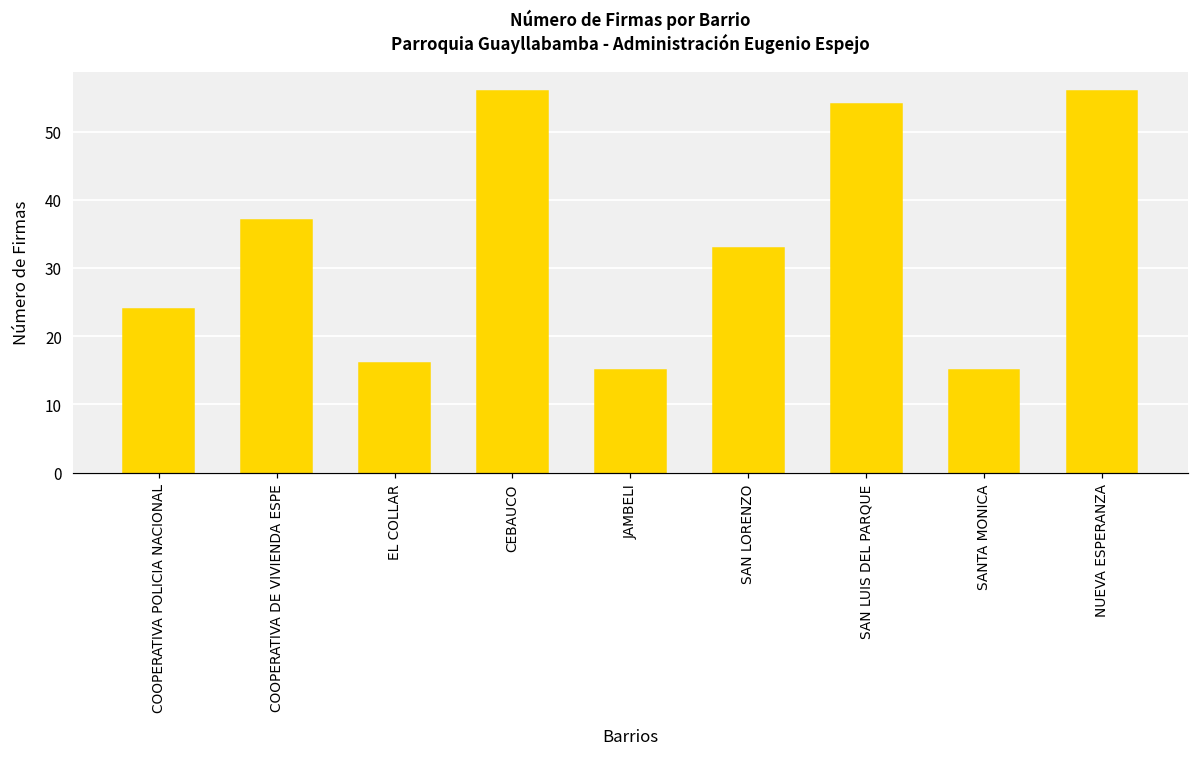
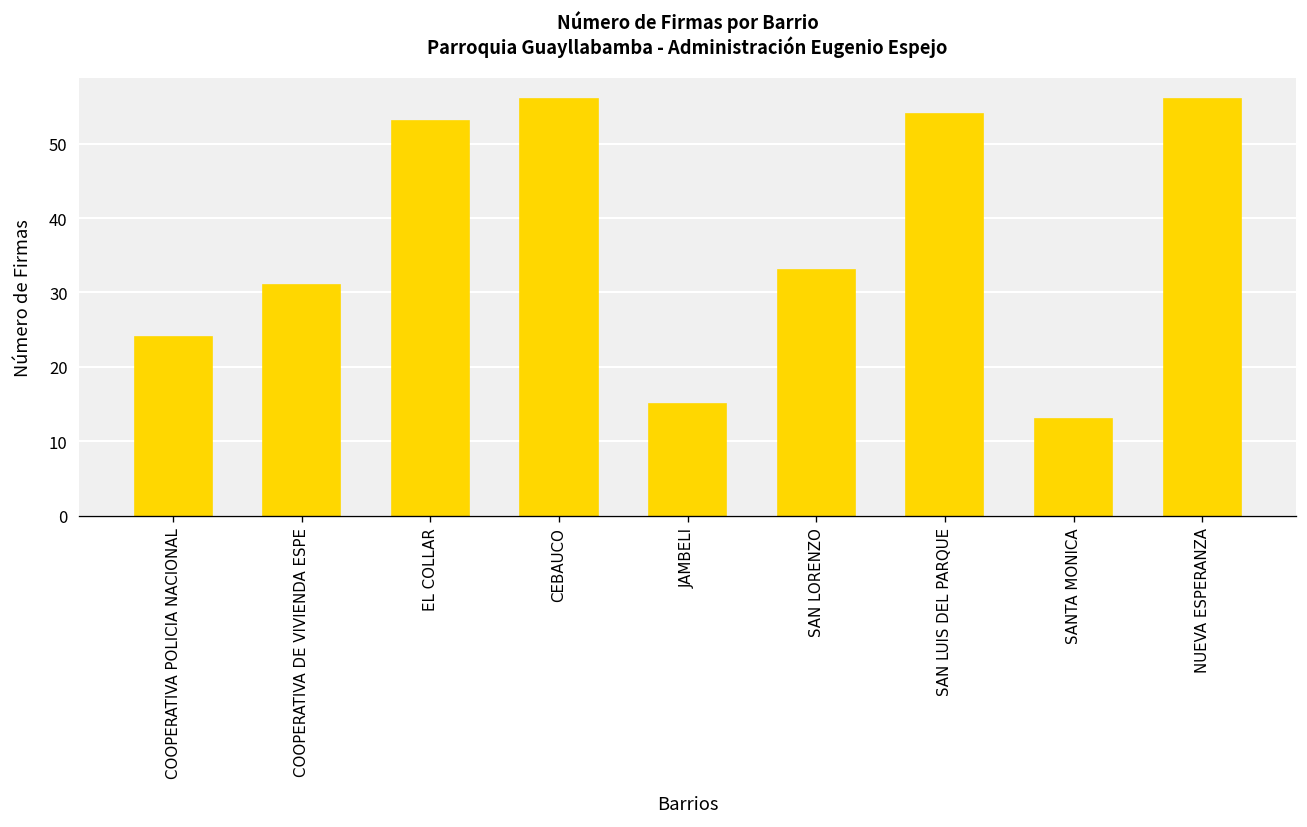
COOPERATIVA DE VIVIENDA ESPE: 37 -> 31
EL COLLAR: 16 -> 53
SANTA MONICA: 15 -> 13
